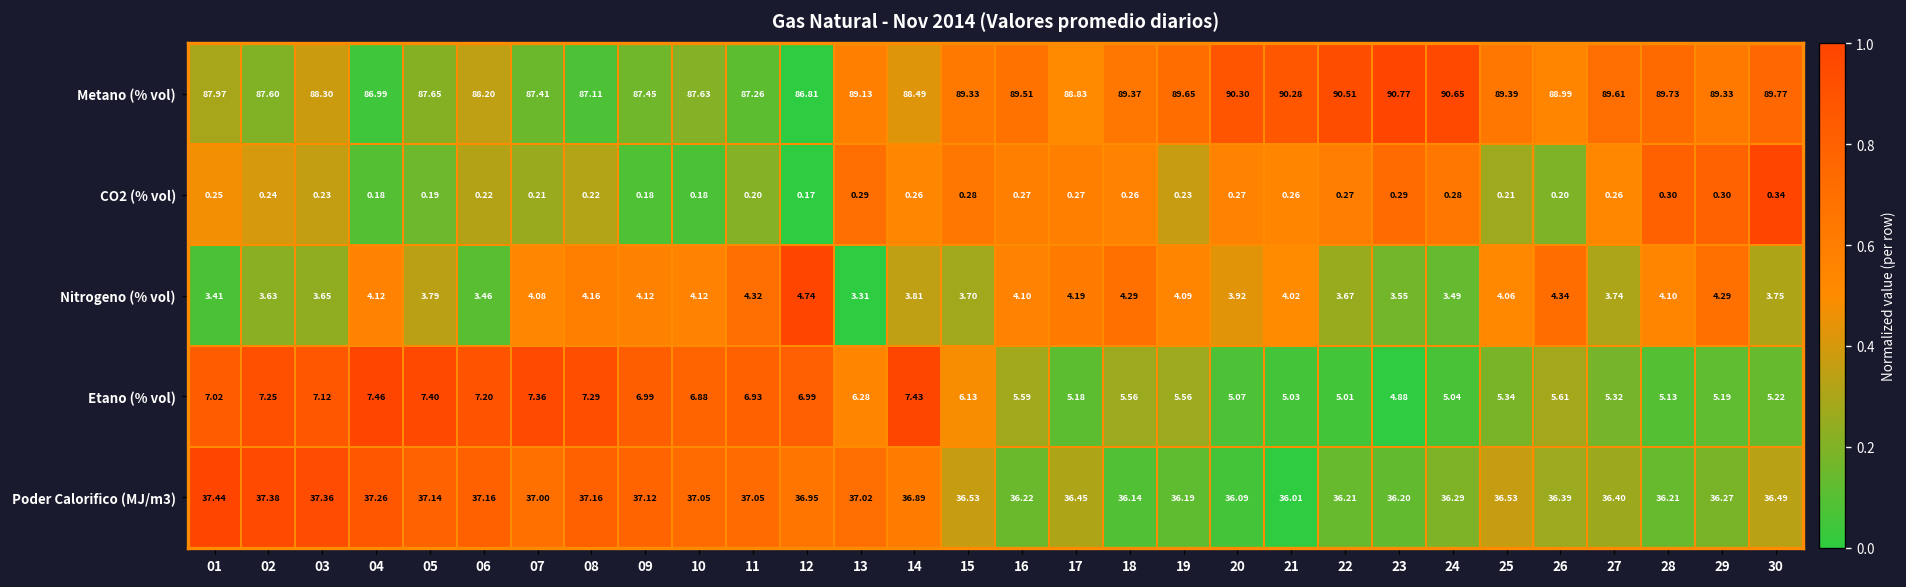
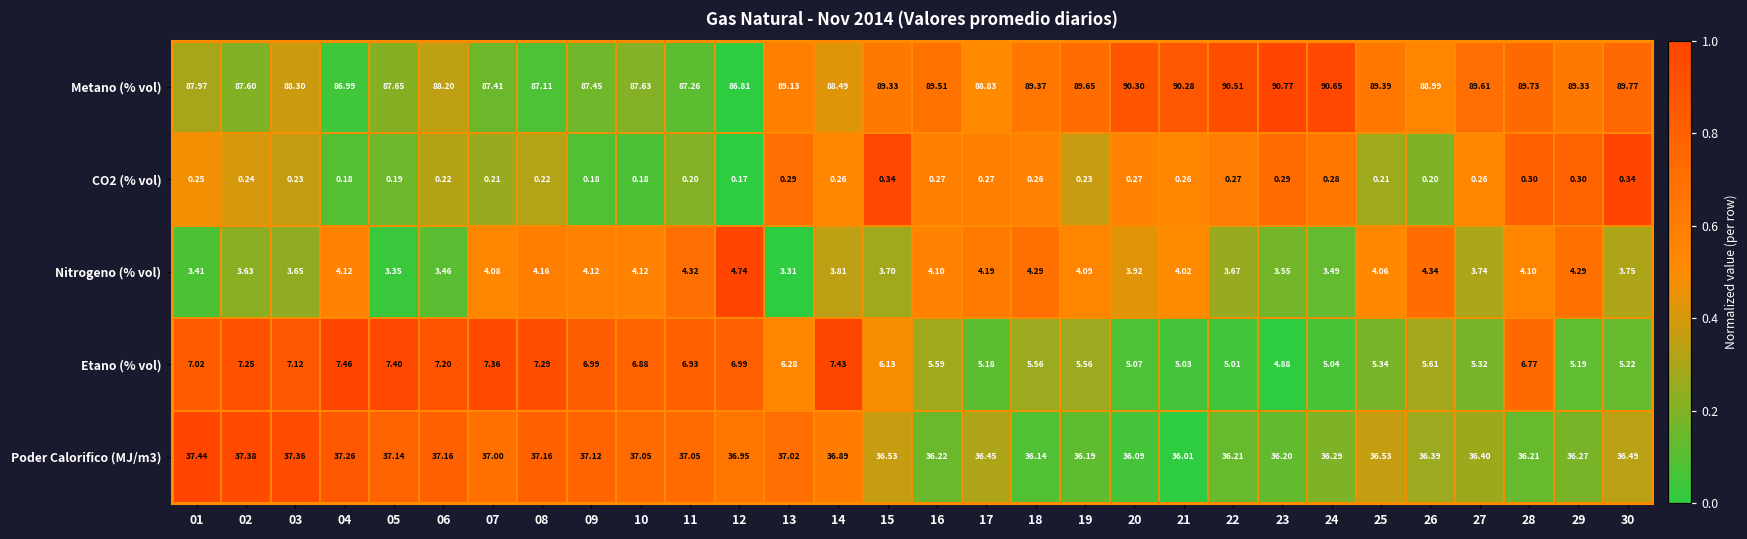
CO2 (% vol), 15: 0.28 -> 0.34
Nitrogeno (% vol), 05: 3.79 -> 3.35
Etano (% vol), 28: 5.13 -> 6.77
